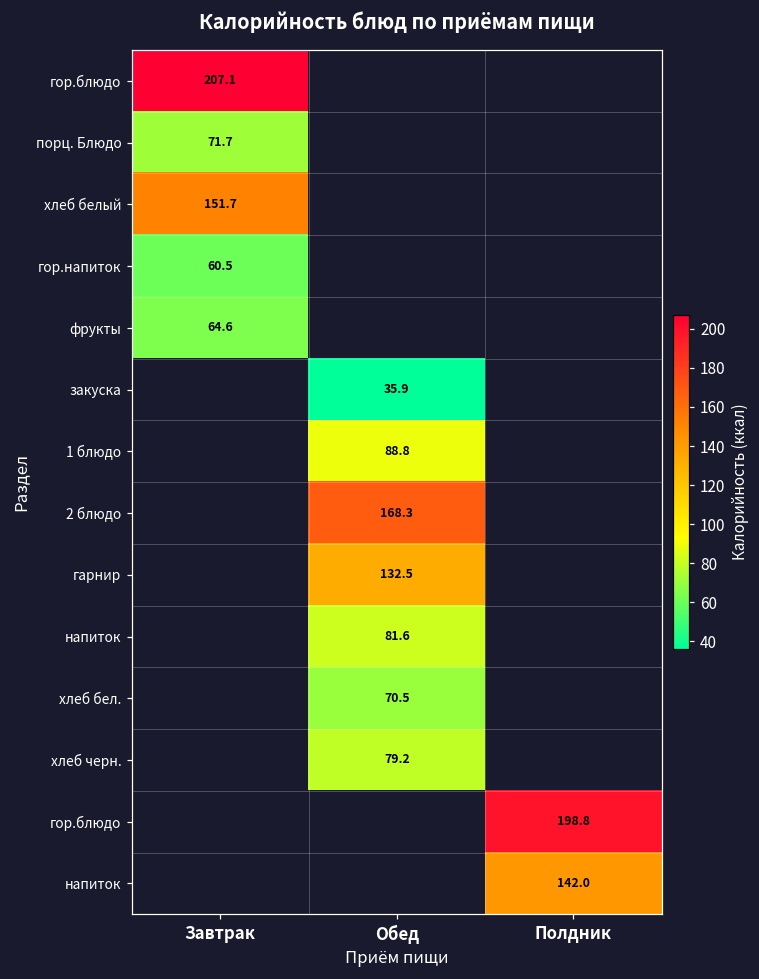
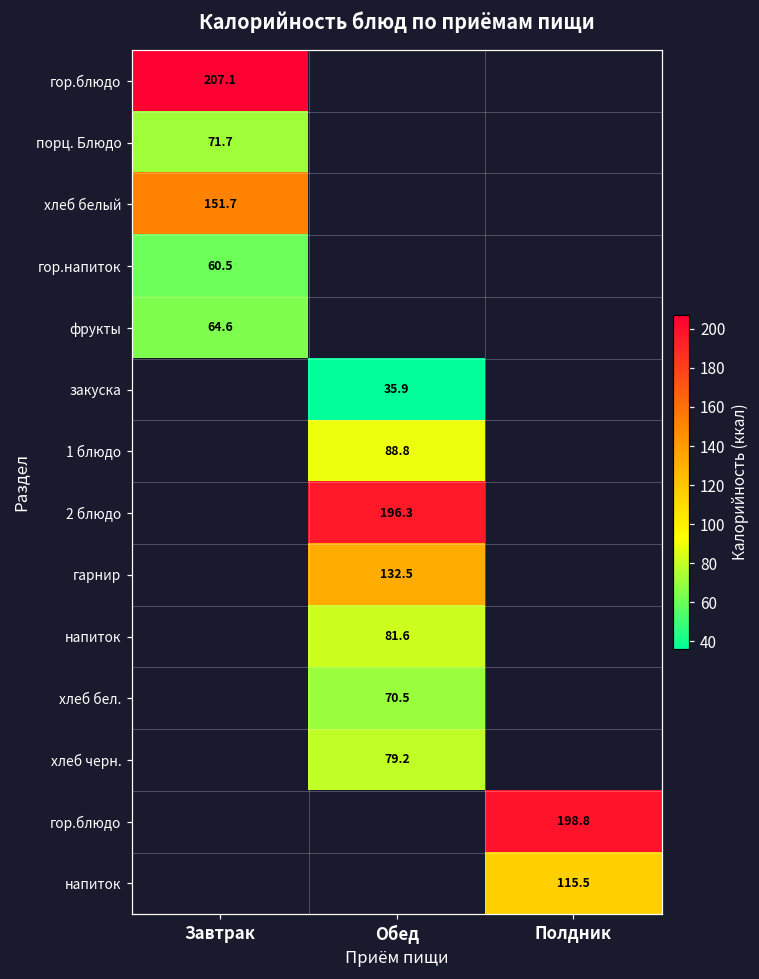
2 блюдо, Обед: 168.3 -> 196.3
напиток, Полдник: 142.0 -> 115.5
